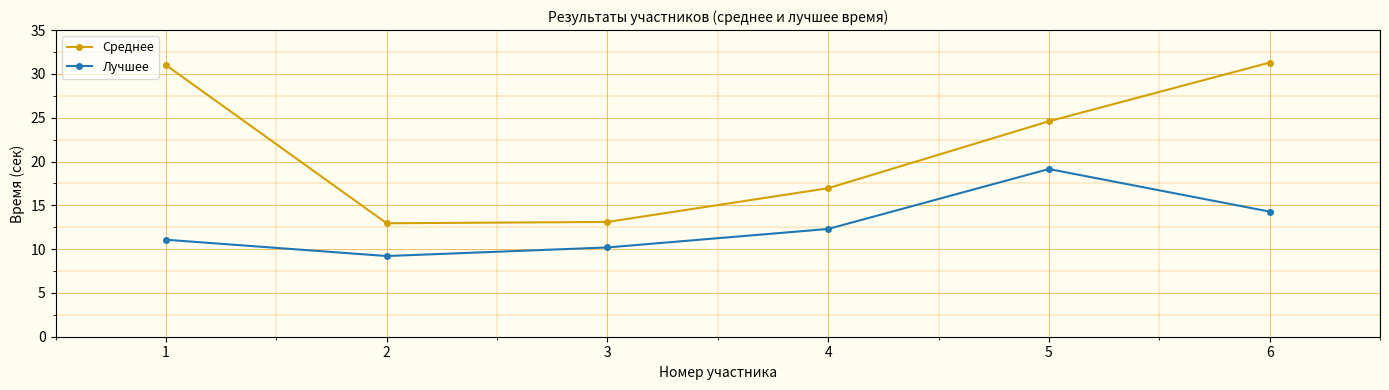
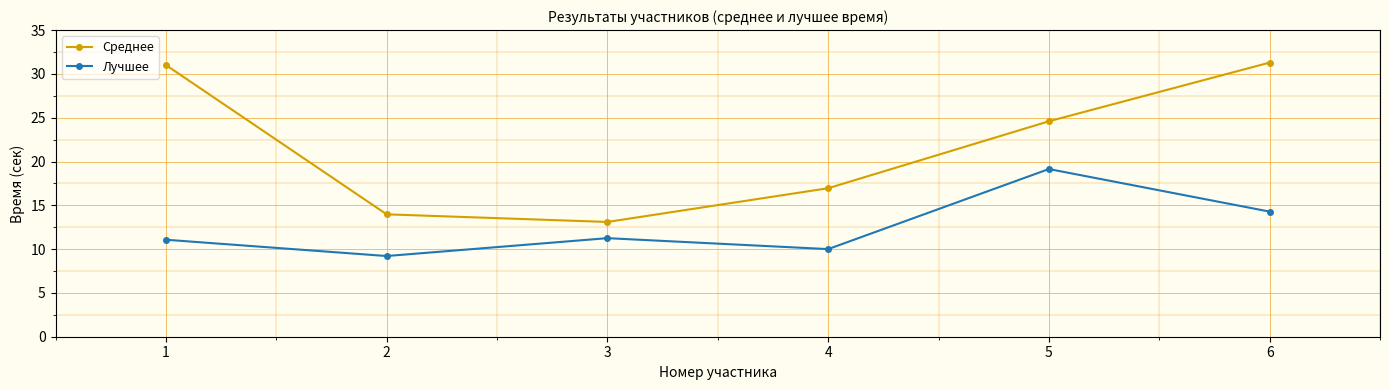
Среднее, 2: 13 -> 14
Лучшее, 3: 10 -> 11
Лучшее, 4: 12 -> 10
